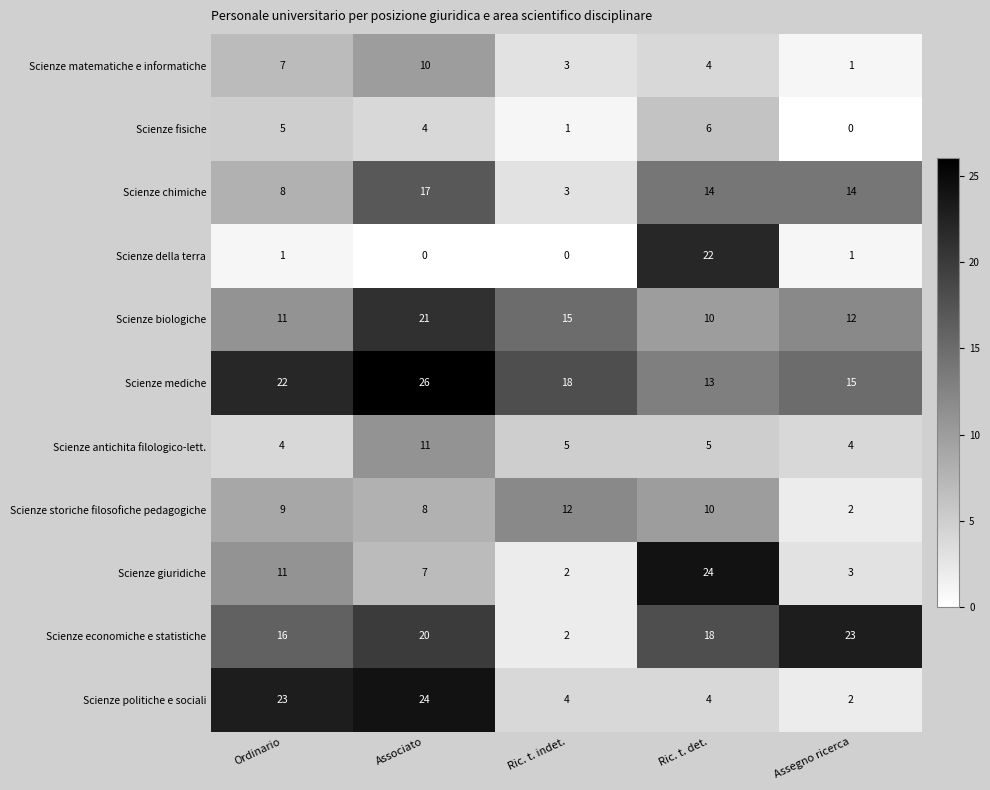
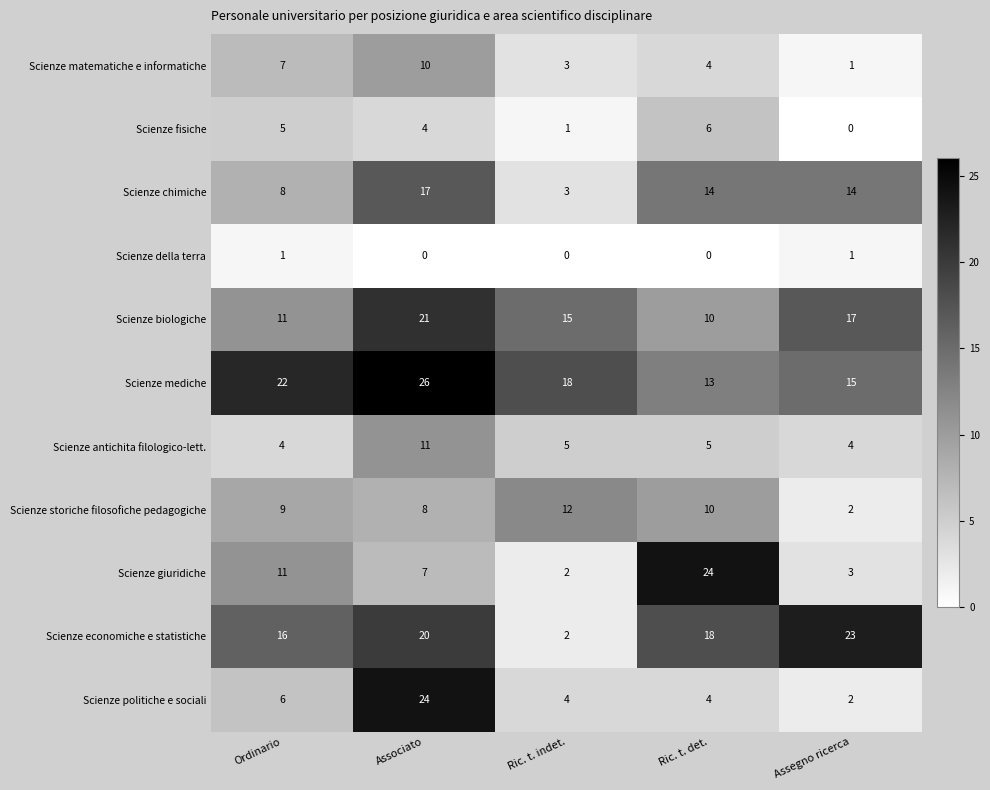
Scienze della terra, Ric. t. det.: 22 -> 0
Scienze biologiche, Assegno ricerca: 12 -> 17
Scienze politiche e sociali, Ordinario: 23 -> 6
